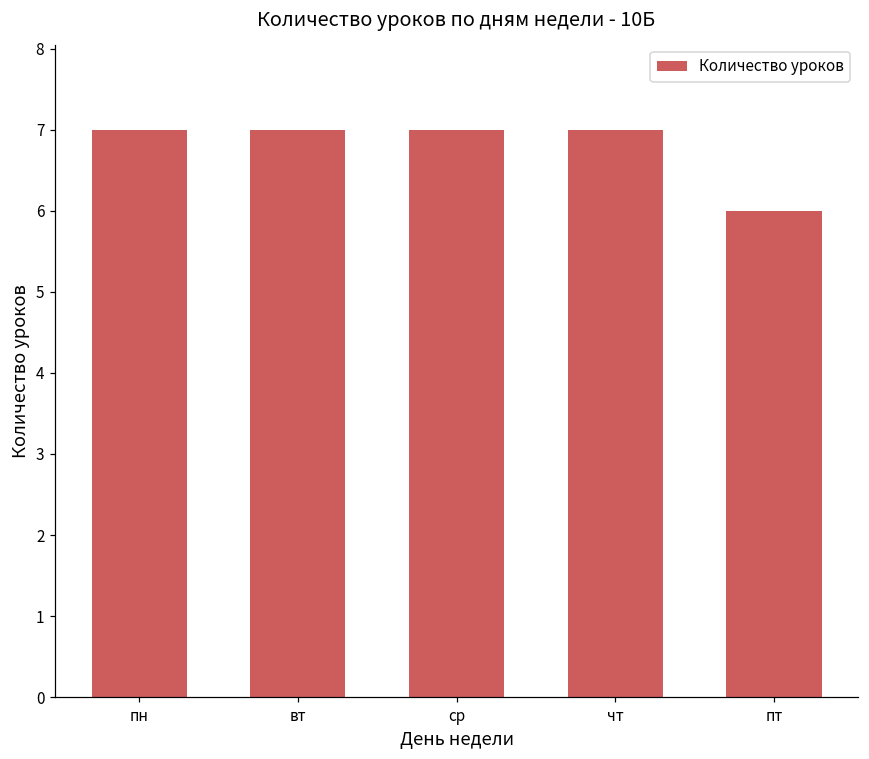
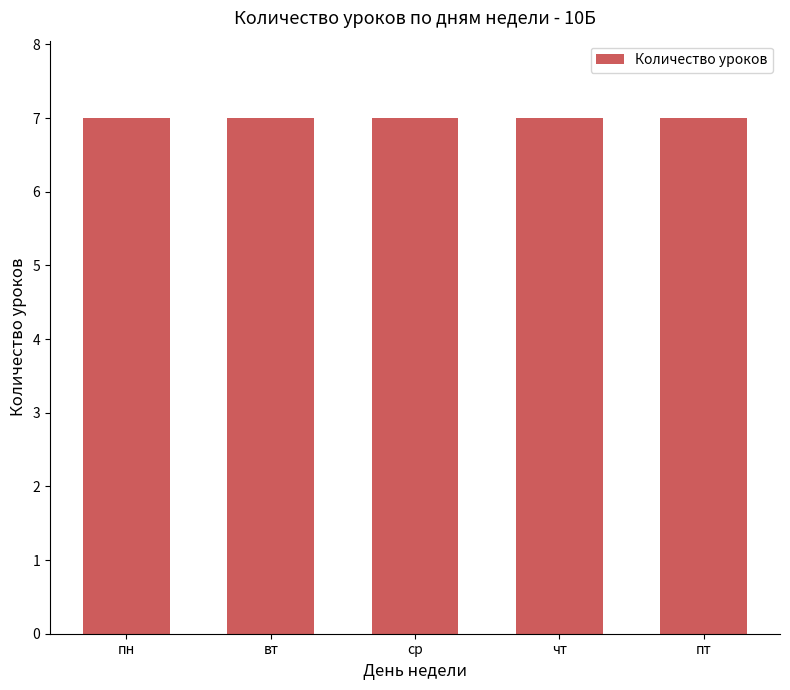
пт: 6 -> 7
